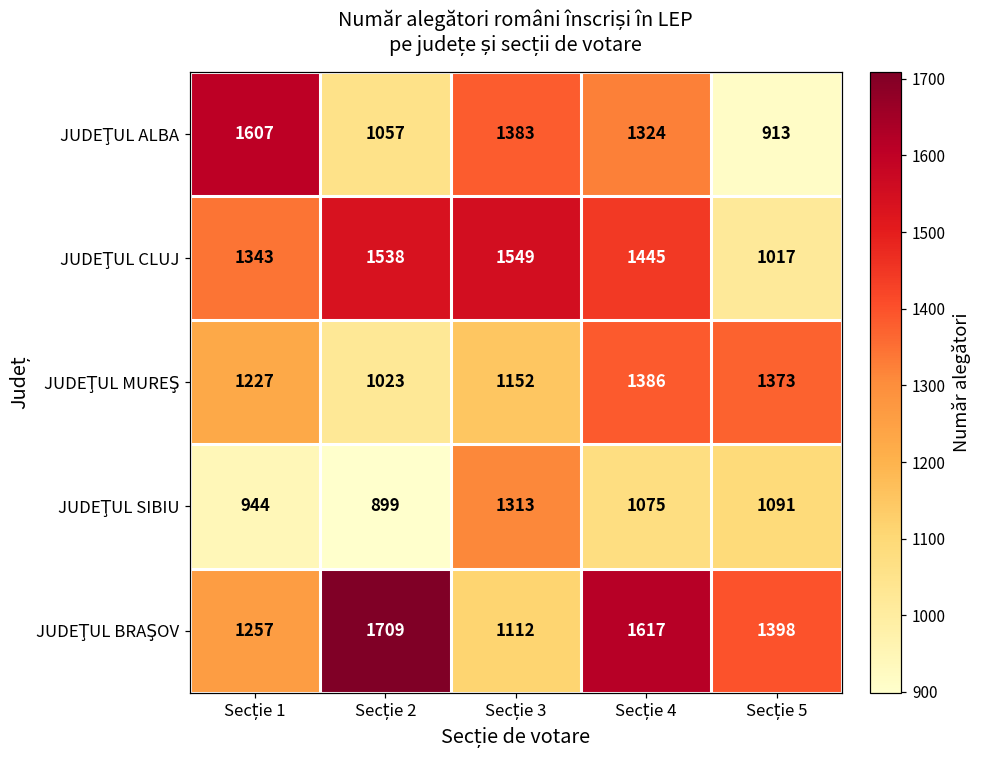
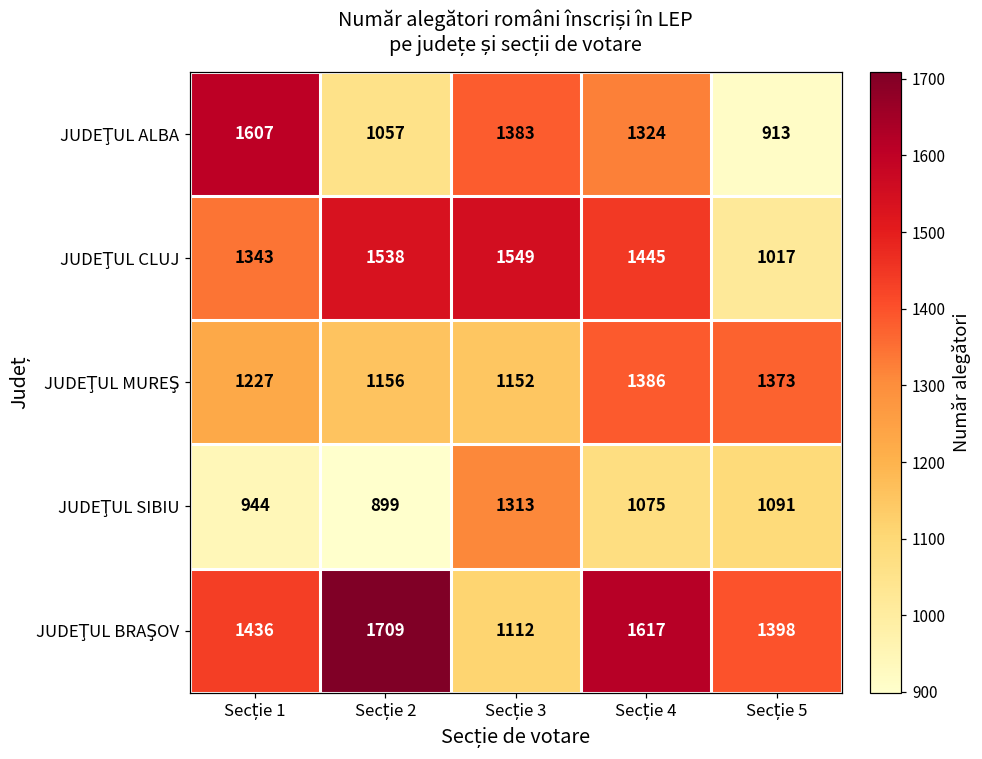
JUDEŢUL MUREŞ, Secție 2: 1023 -> 1156
JUDEŢUL BRAŞOV, Secție 1: 1257 -> 1436
